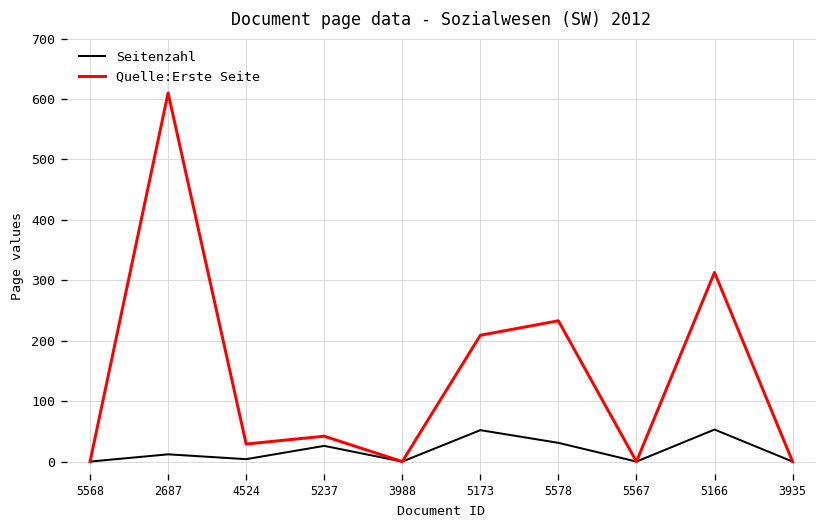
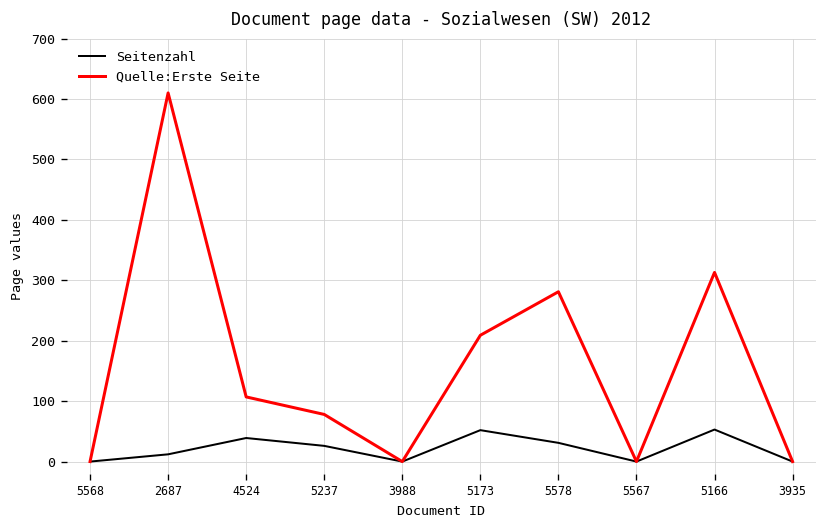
Seitenzahl, 4524: 0 -> 40
Quelle:Erste Seite, 4524: 30 -> 110
Quelle:Erste Seite, 5237: 40 -> 80
Quelle:Erste Seite, 5578: 230 -> 280
